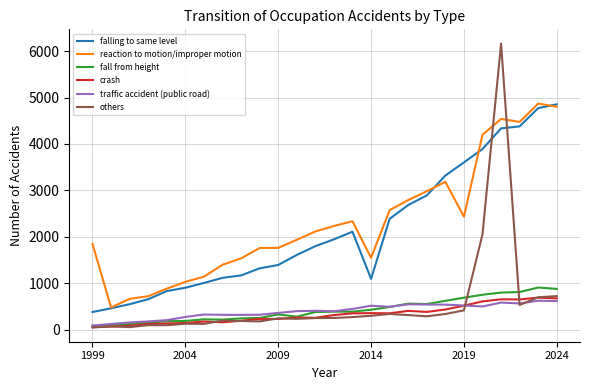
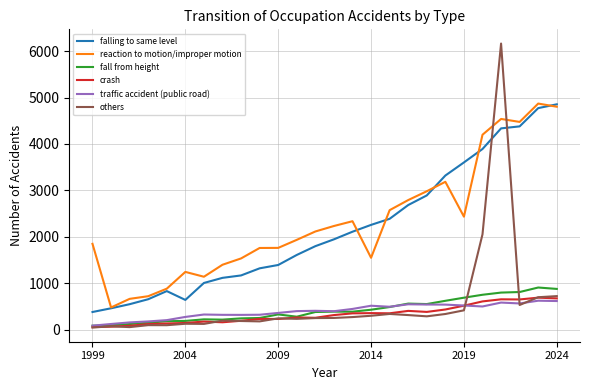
falling to same level, 2004: 900 -> 600
reaction to motion/improper motion, 2004: 1000 -> 1200
falling to same level, 2014: 1100 -> 2300
